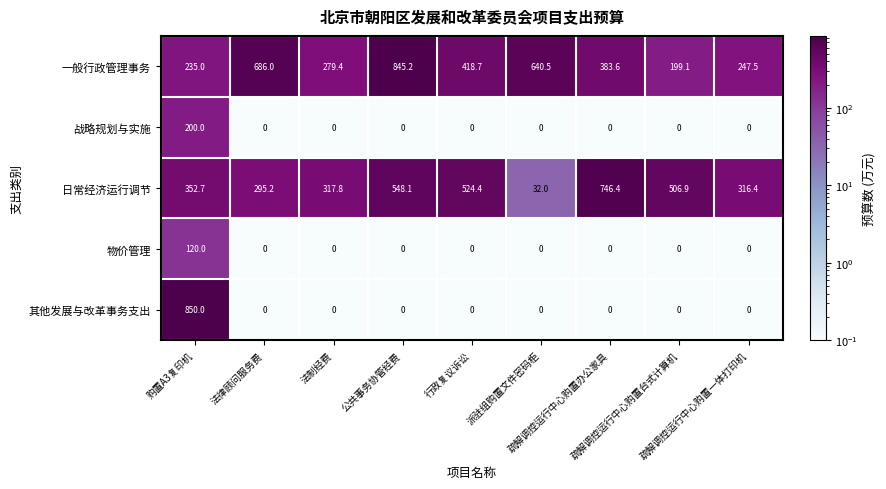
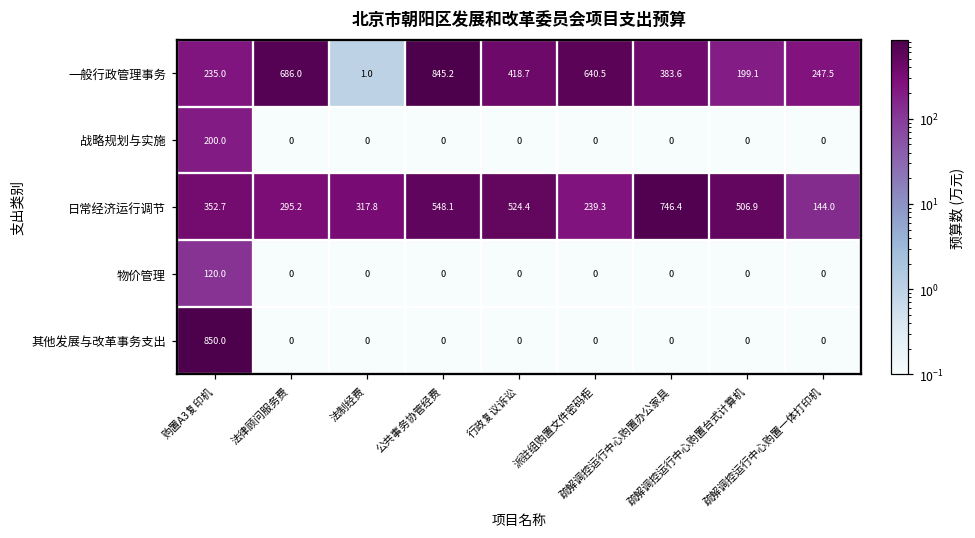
一般行政管理事务, 法制经费: 279.4 -> 1.0
日常经济运行调节, 派驻组购置文件密码柜: 32.0 -> 239.3
日常经济运行调节, 疏解调控运行中心购置一体打印机: 316.4 -> 144.0
